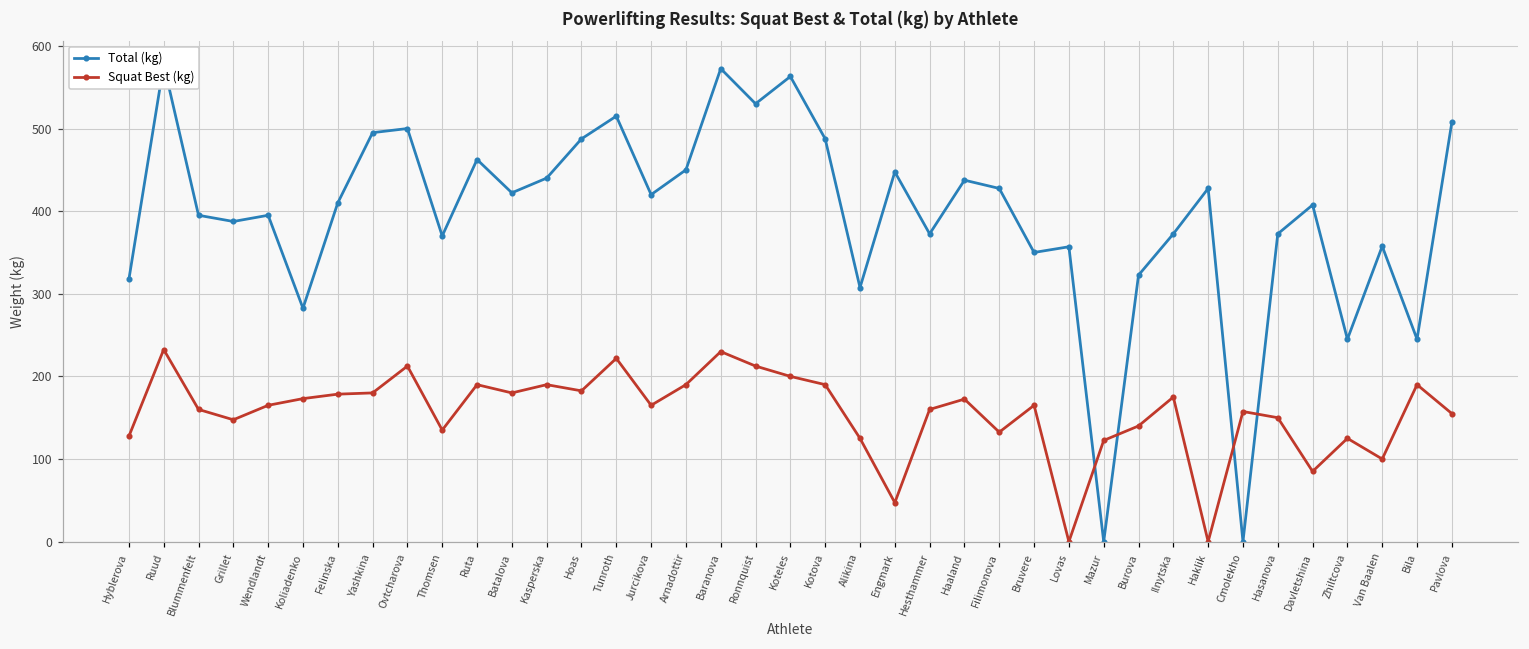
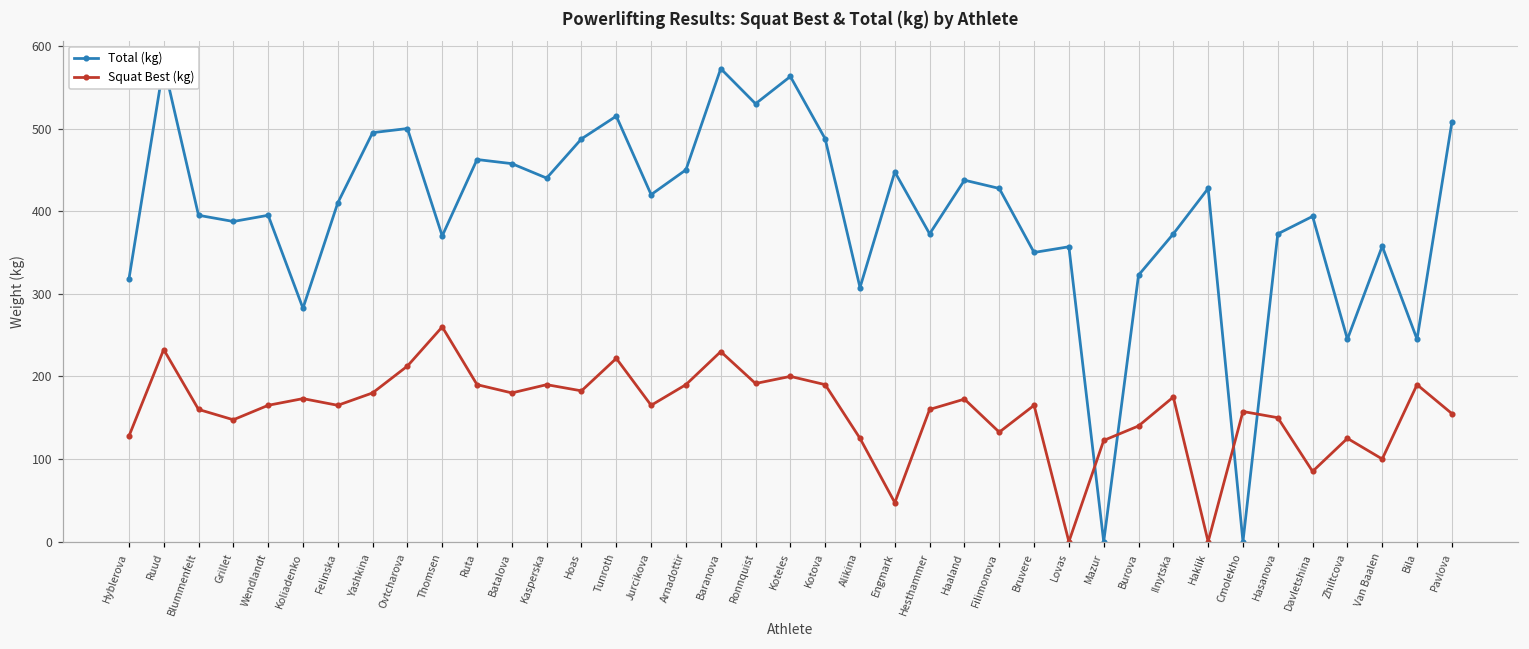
Squat Best (kg), Felinska: 180 -> 170
Squat Best (kg), Thomsen: 140 -> 260
Total (kg), Batalova: 420 -> 460
Squat Best (kg), Ronnquist: 210 -> 190
Total (kg), Davletshina: 410 -> 390
